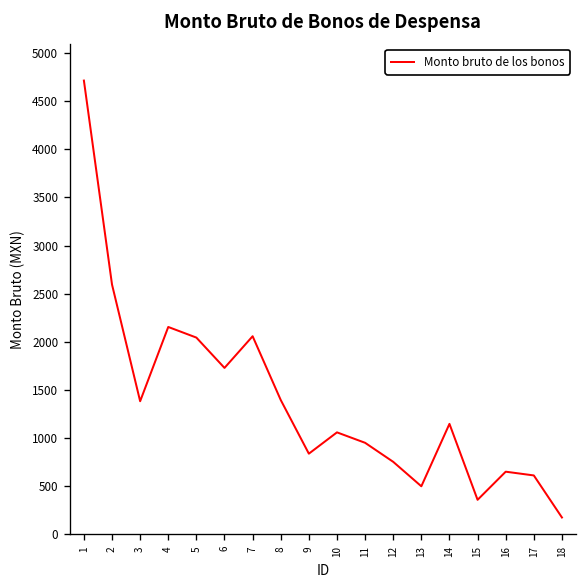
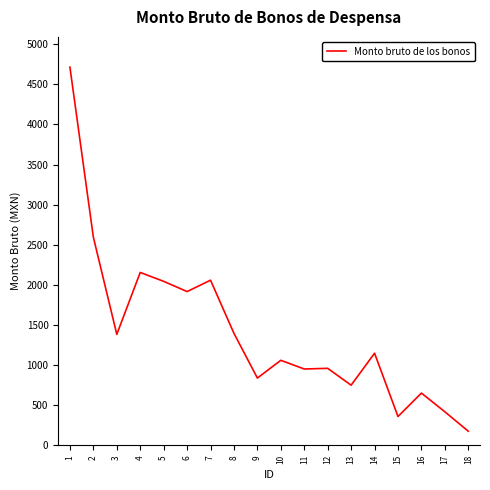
6: 1700 -> 1900
12: 800 -> 1000
13: 500 -> 700
17: 600 -> 400
